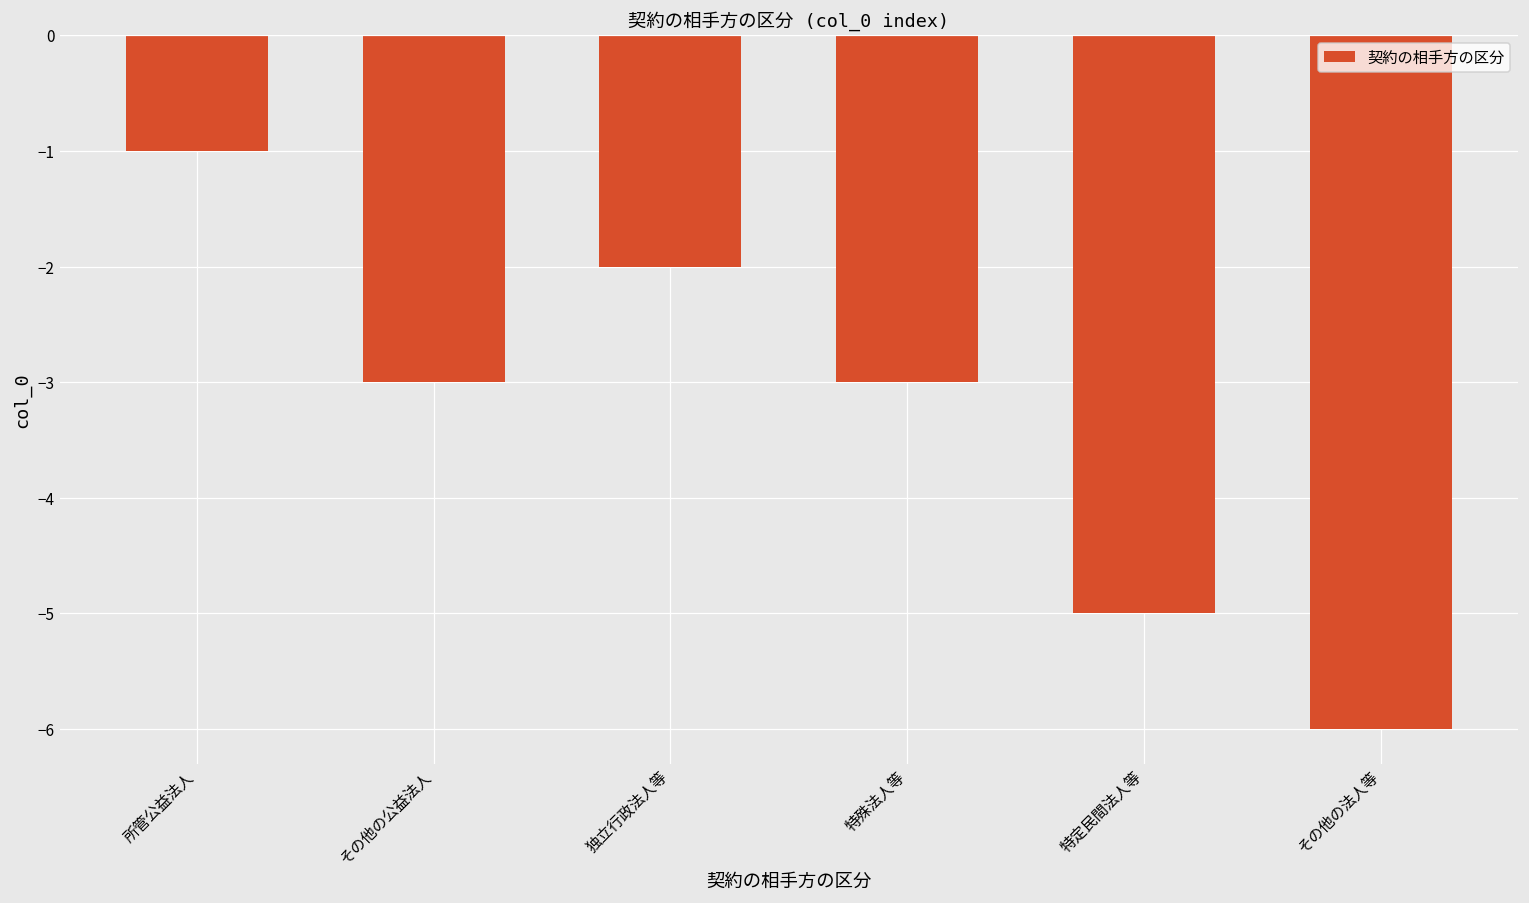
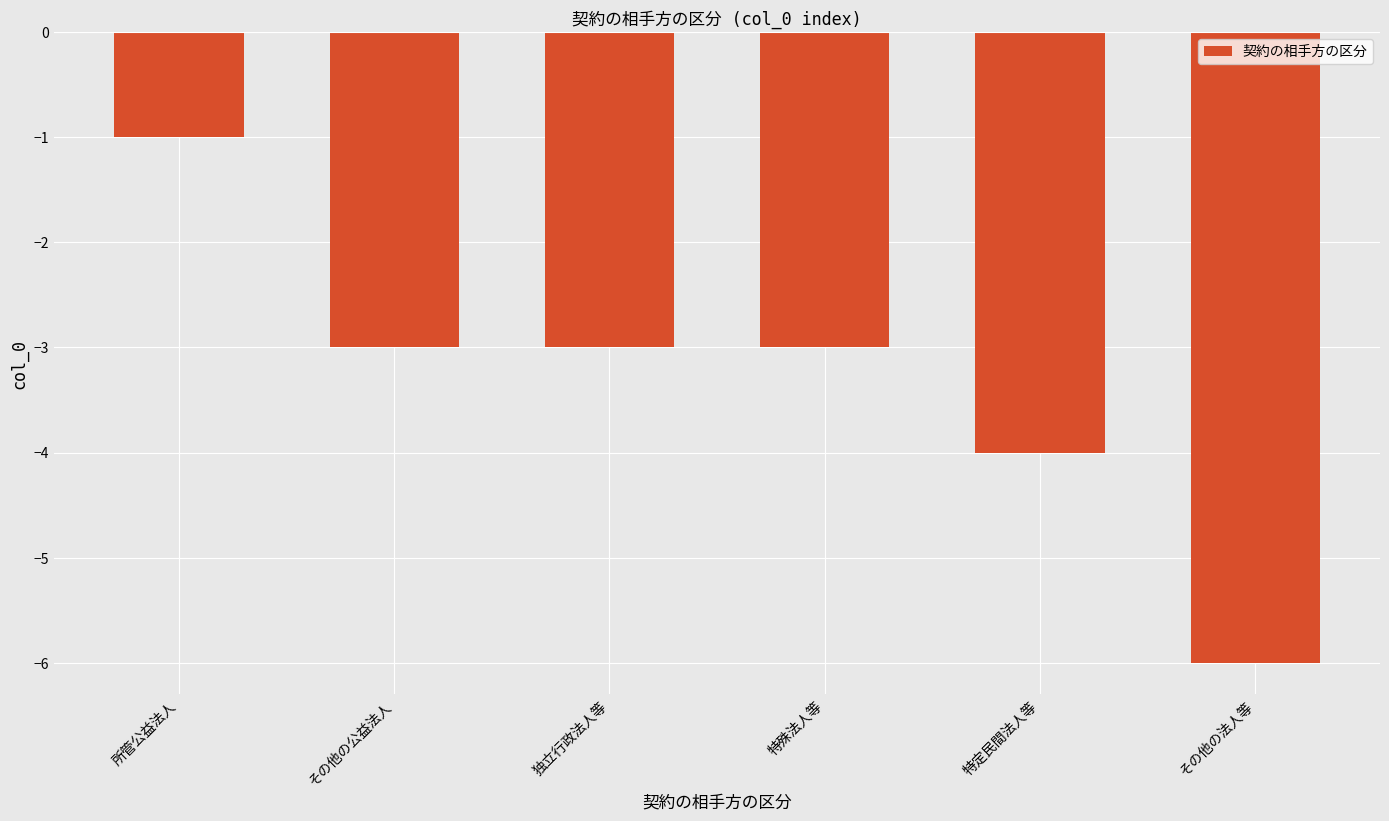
独立行政法人等: -2.00 -> -3.00
特定民間法人等: -5.00 -> -4.00
